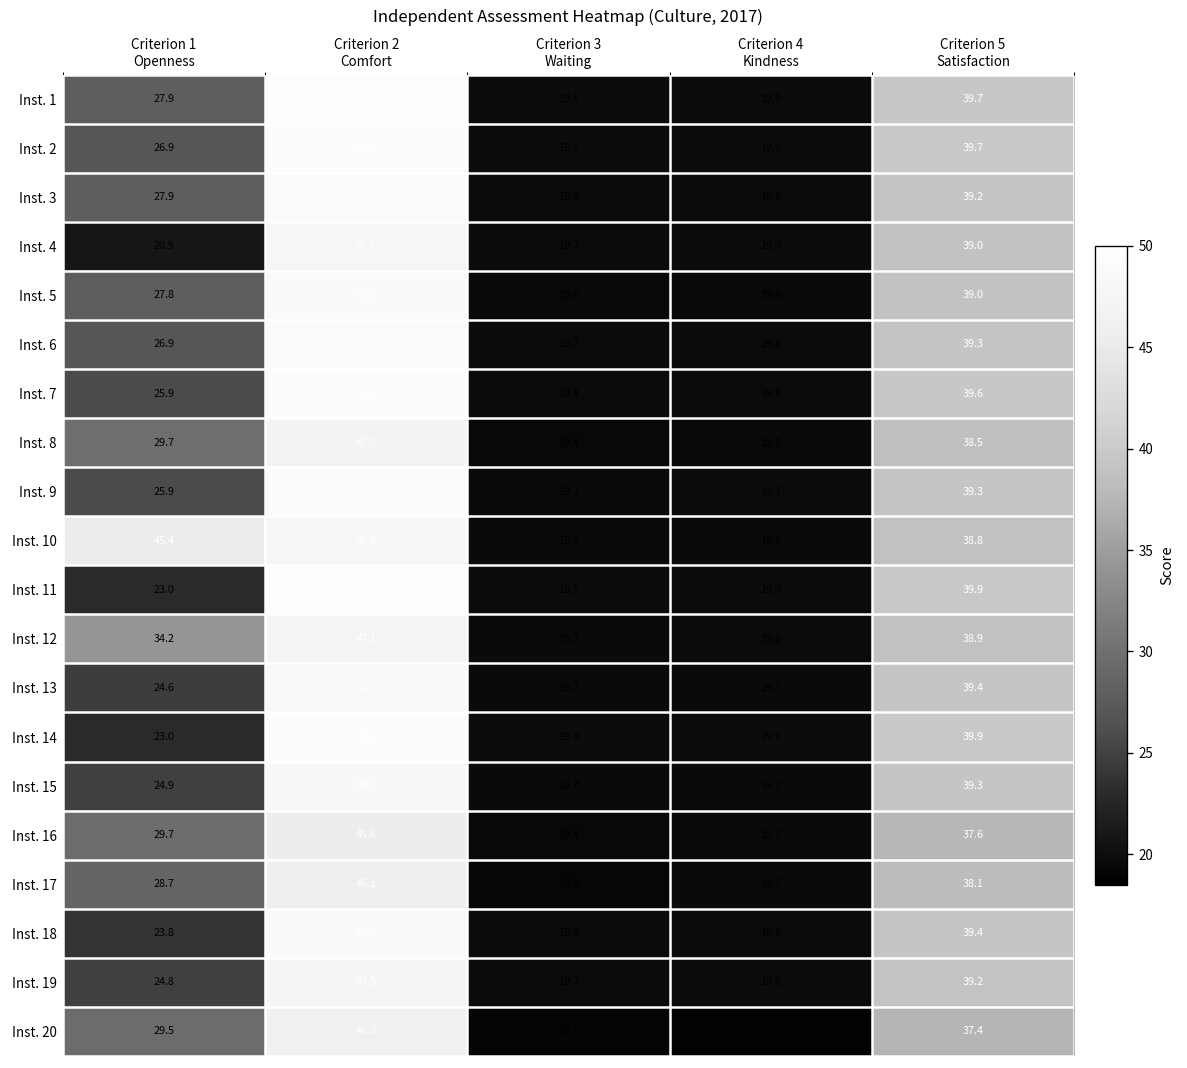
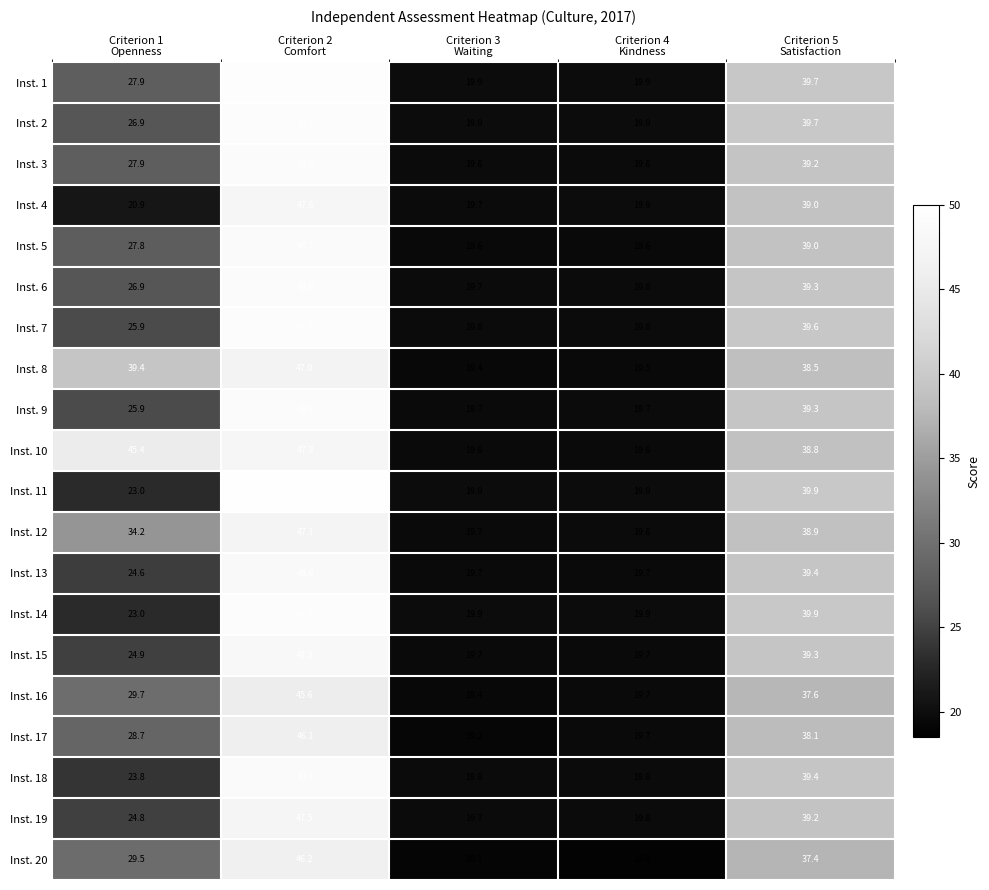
Inst. 8, Criterion 1 Openness: 29.7 -> 39.4
